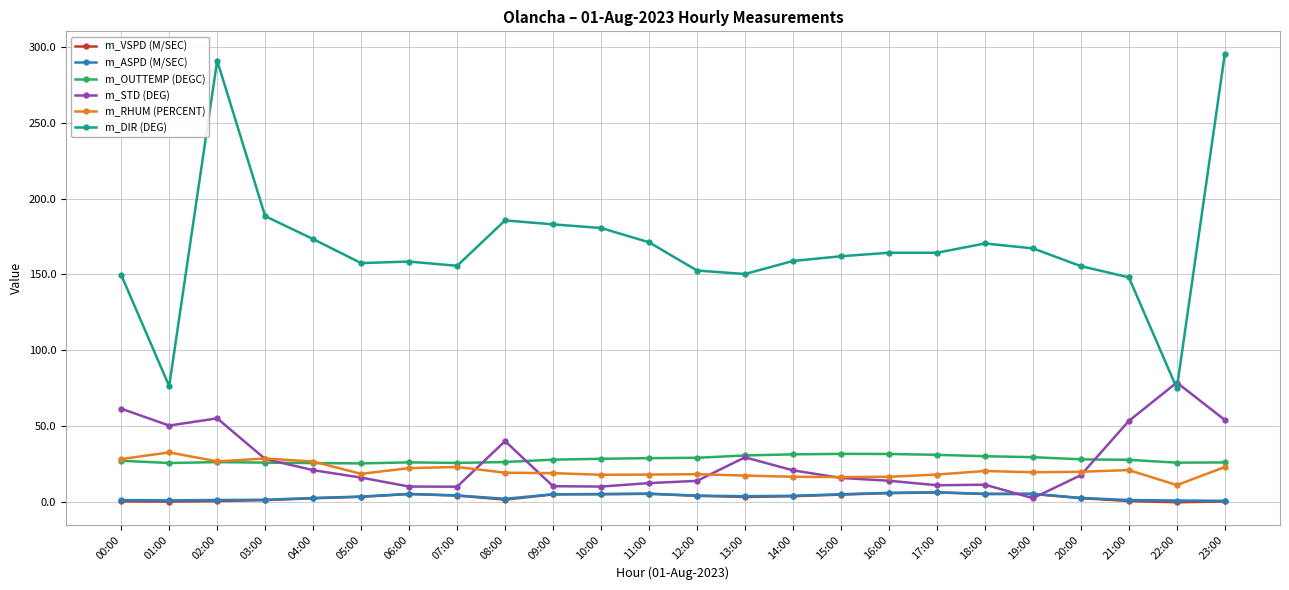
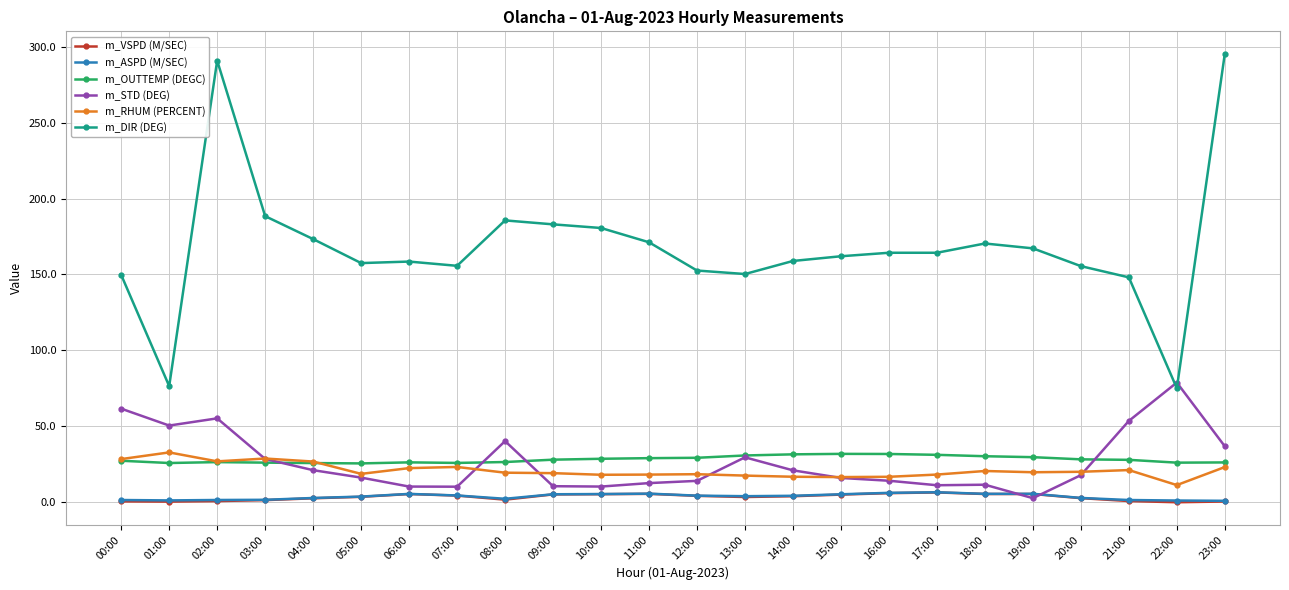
m_STD (DEG), 23:00: 54 -> 37
